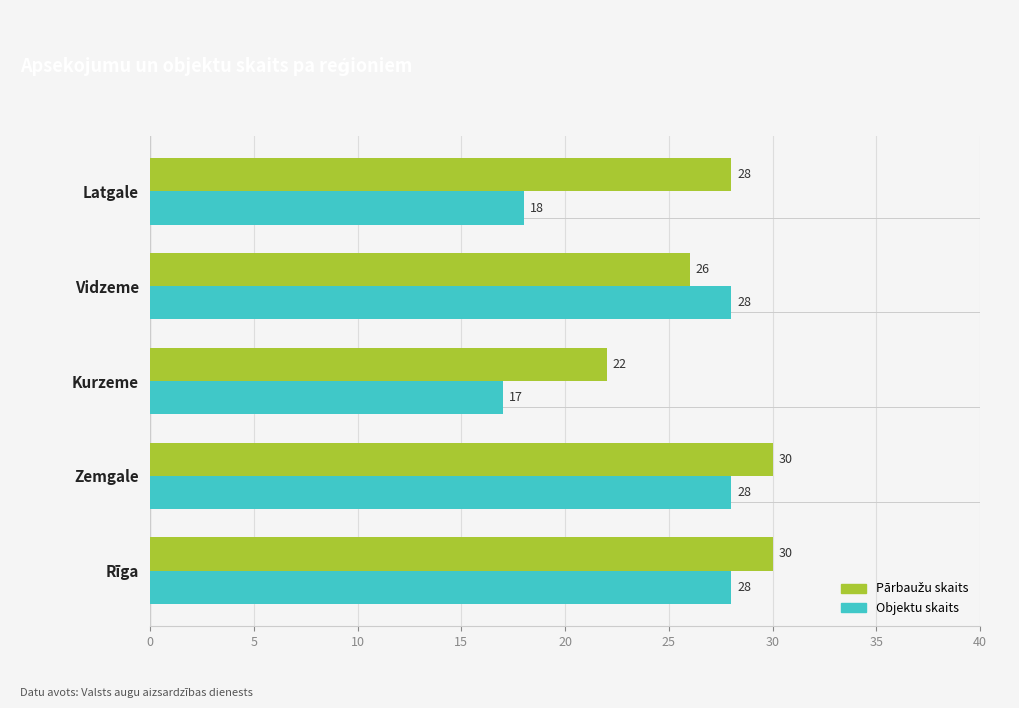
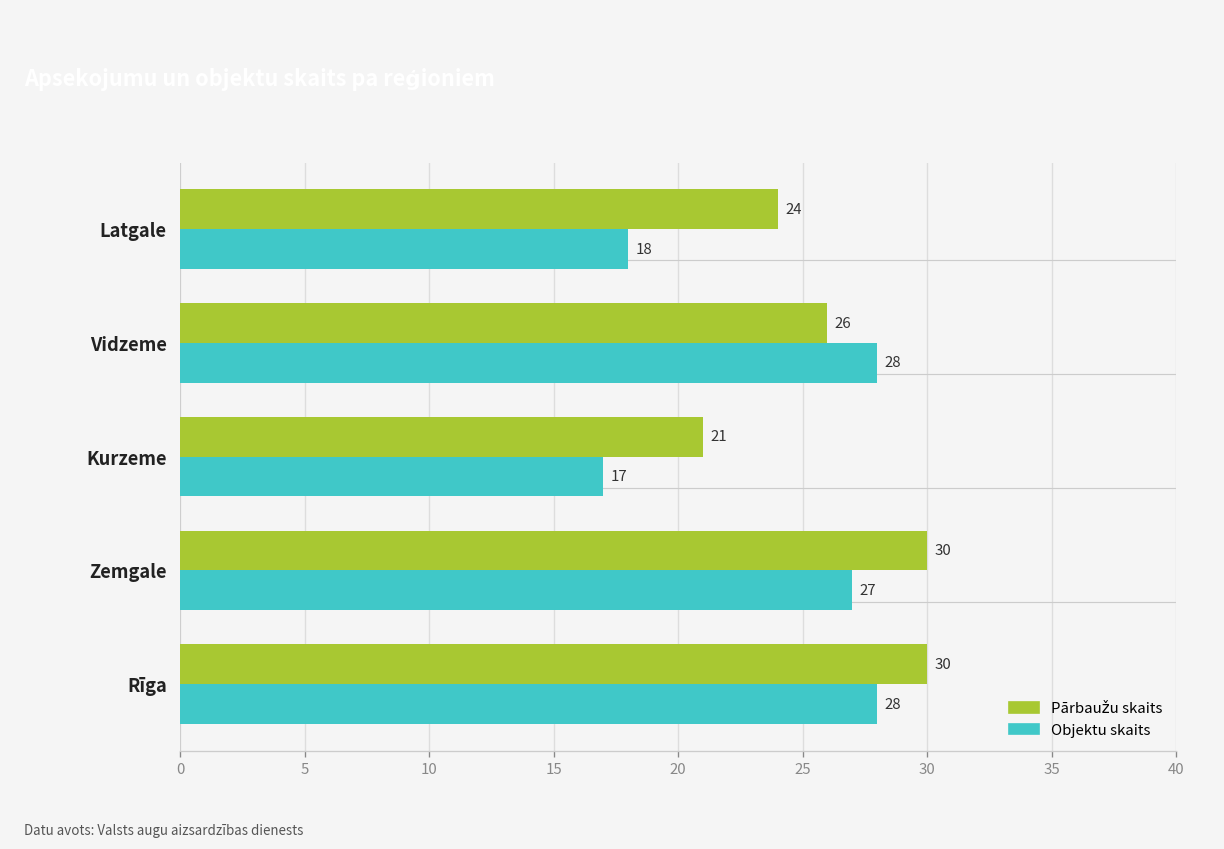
Pārbaužu skaits, Latgale: 28 -> 24
Pārbaužu skaits, Kurzeme: 22 -> 21
Objektu skaits, Zemgale: 28 -> 27
